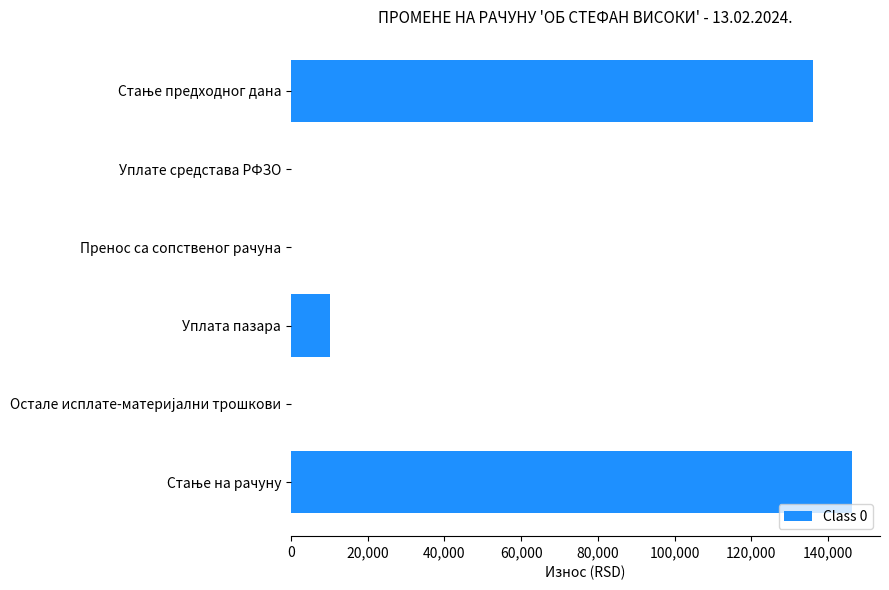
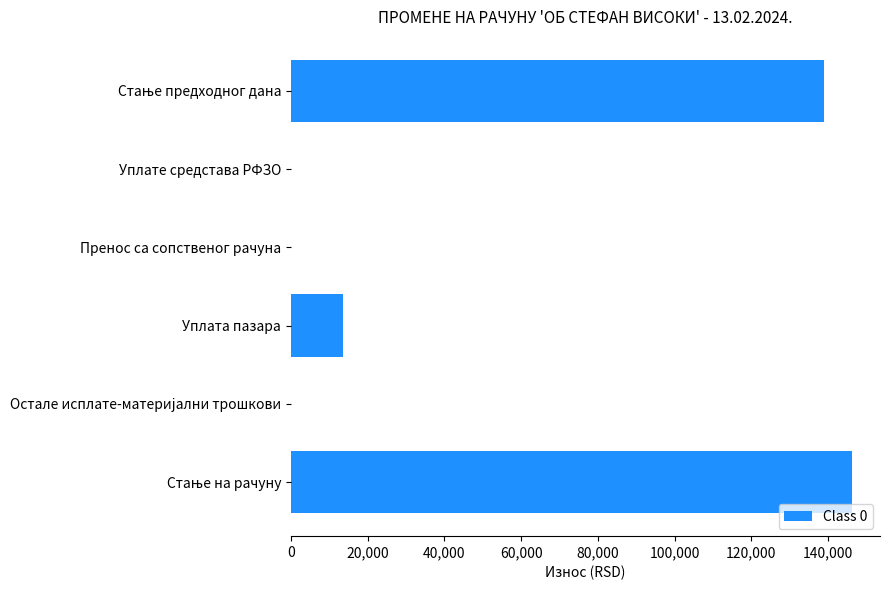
Стање предходног дана: 136,000 -> 139,000
Уплата пазара: 10,000 -> 13,000
